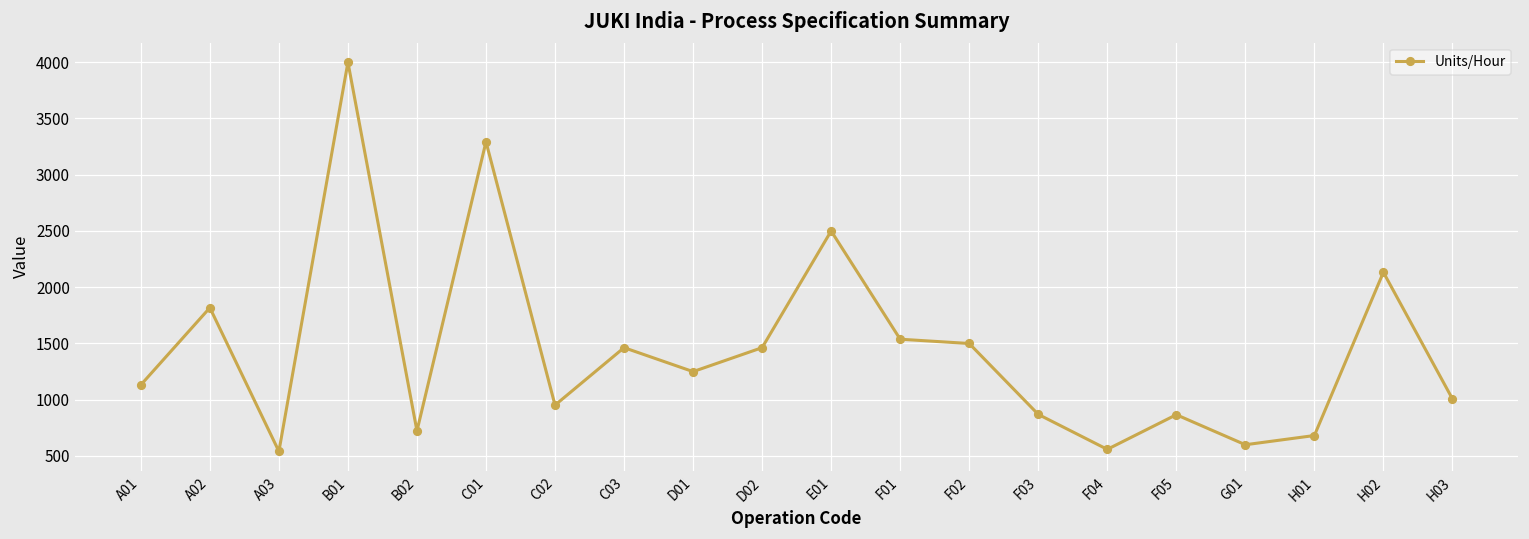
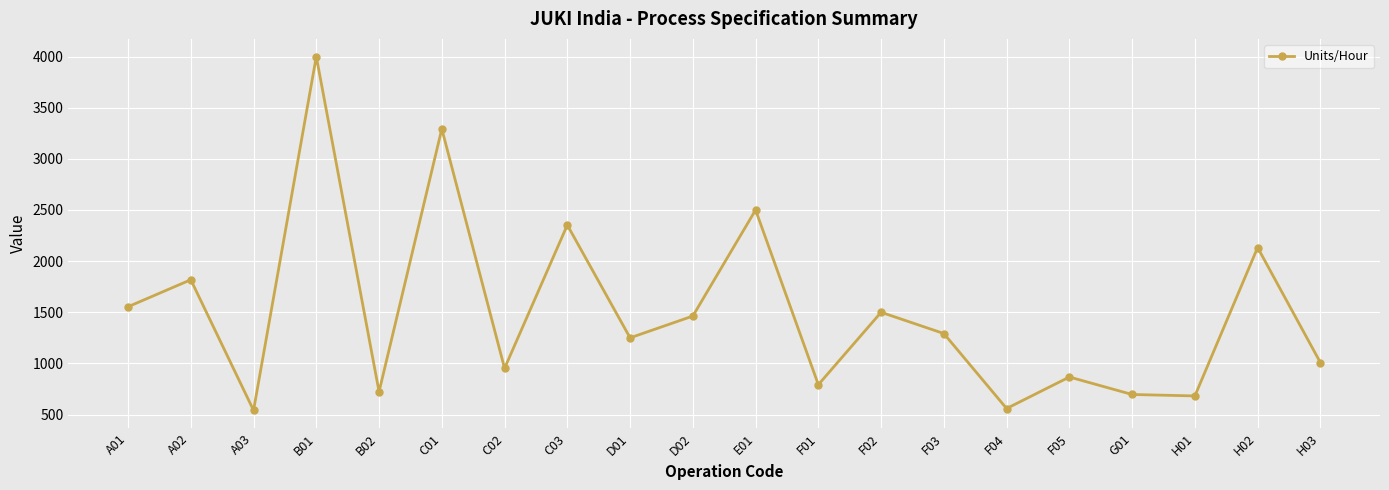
A01: 1130 -> 1550
C03: 1460 -> 2350
F01: 1540 -> 790
F03: 870 -> 1290
G01: 600 -> 700
